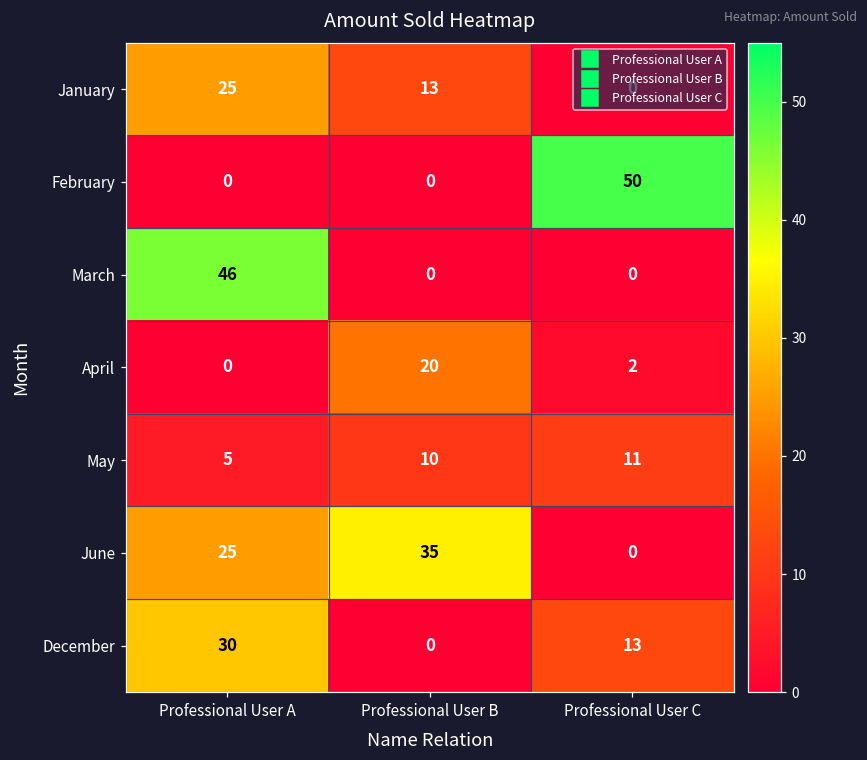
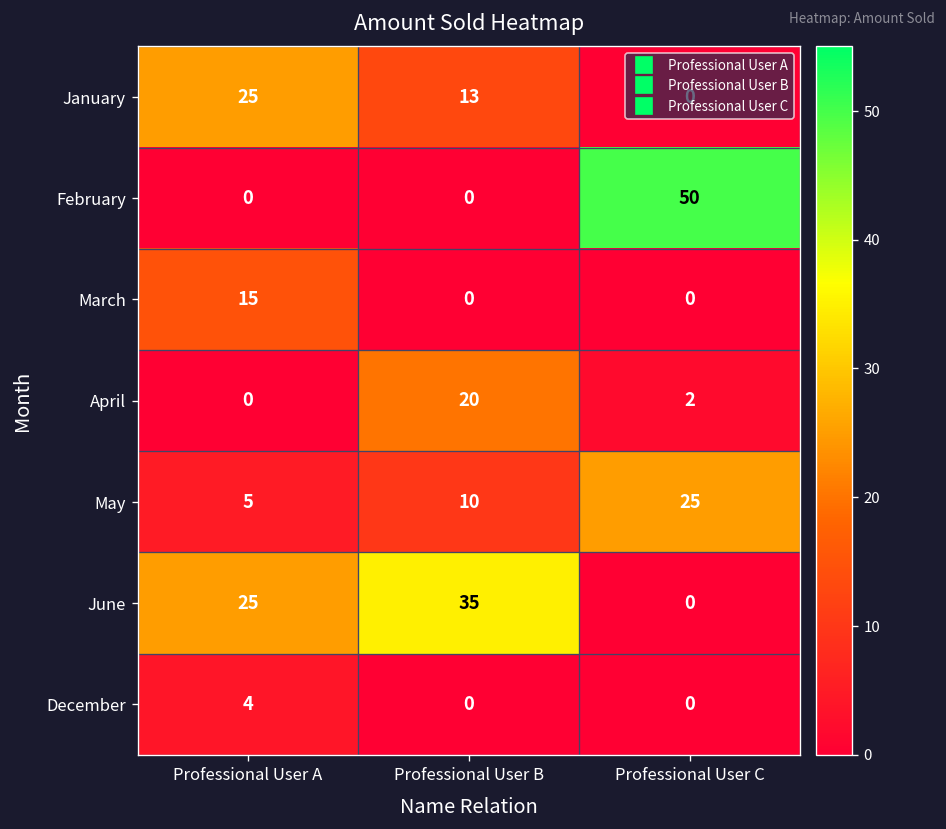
March, Professional User A: 46 -> 15
May, Professional User C: 11 -> 25
December, Professional User A: 30 -> 4
December, Professional User C: 13 -> 0
